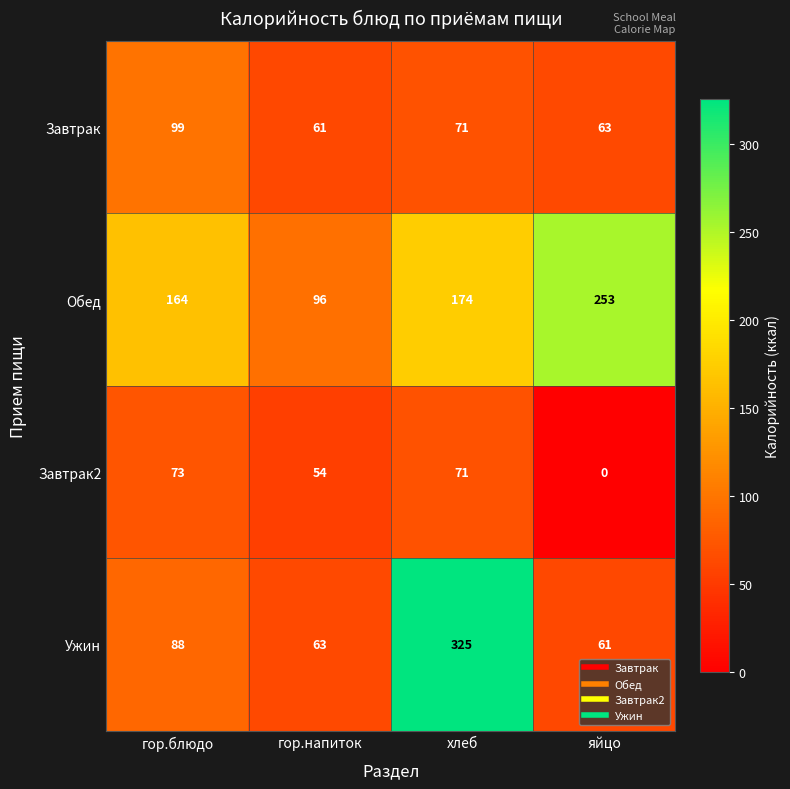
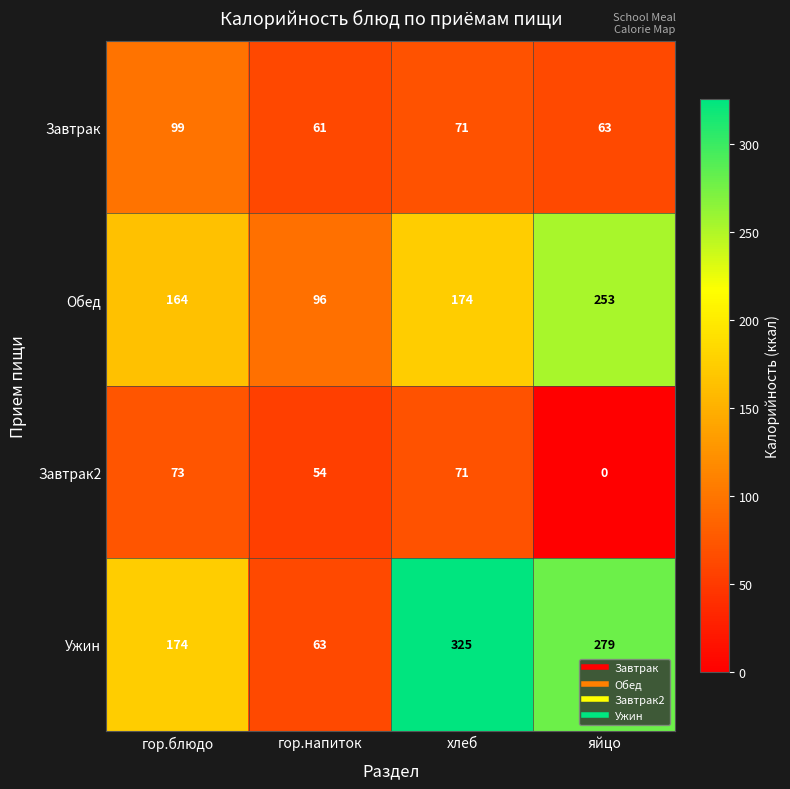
Ужин, гор.блюдо: 88 -> 174
Ужин, яйцо: 61 -> 279
